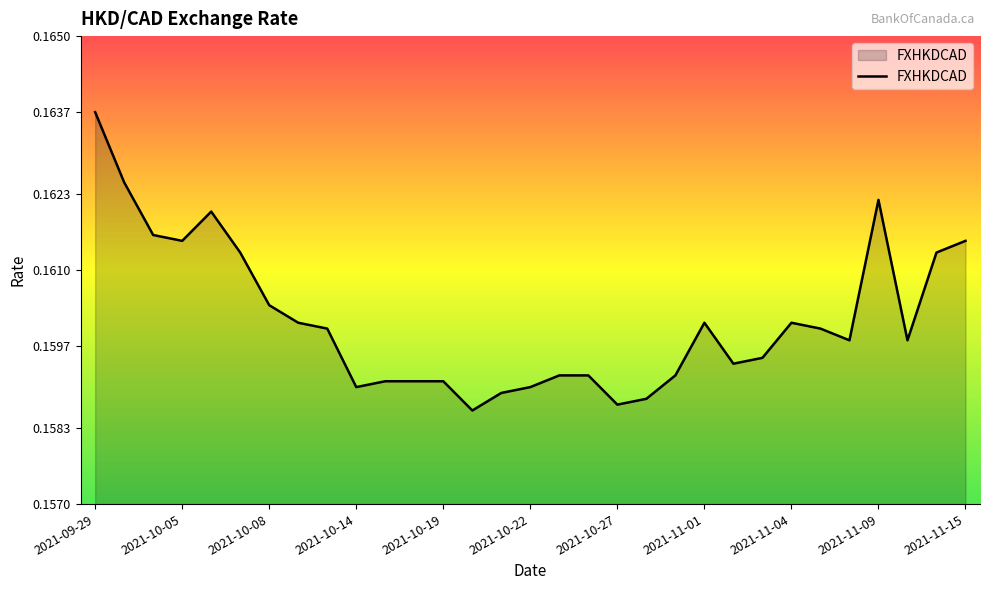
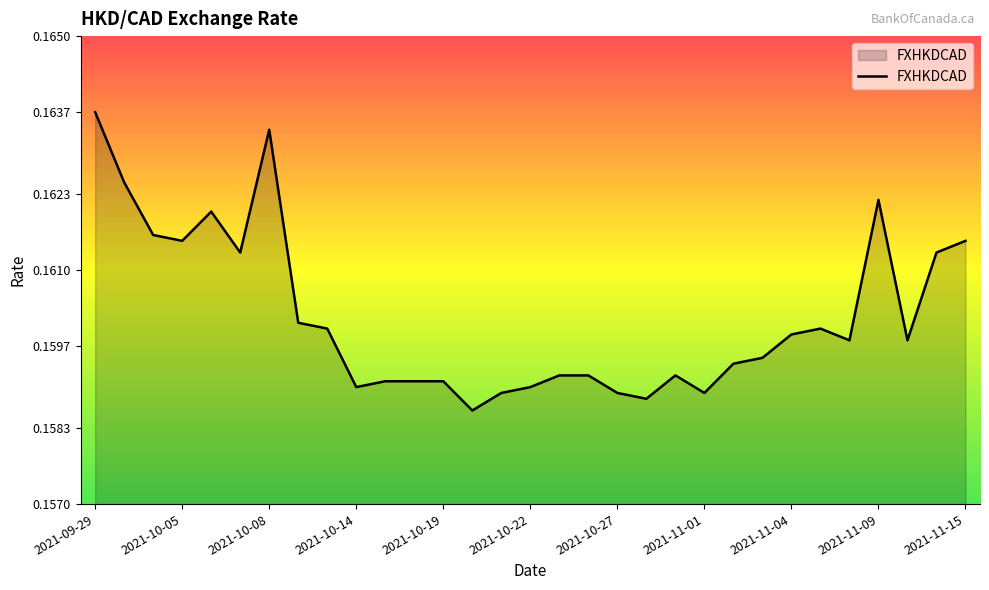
2021-10-08: 0.1604 -> 0.1634
2021-10-27: 0.1587 -> 0.1589
2021-11-01: 0.1601 -> 0.1589
2021-11-04: 0.1601 -> 0.1599
